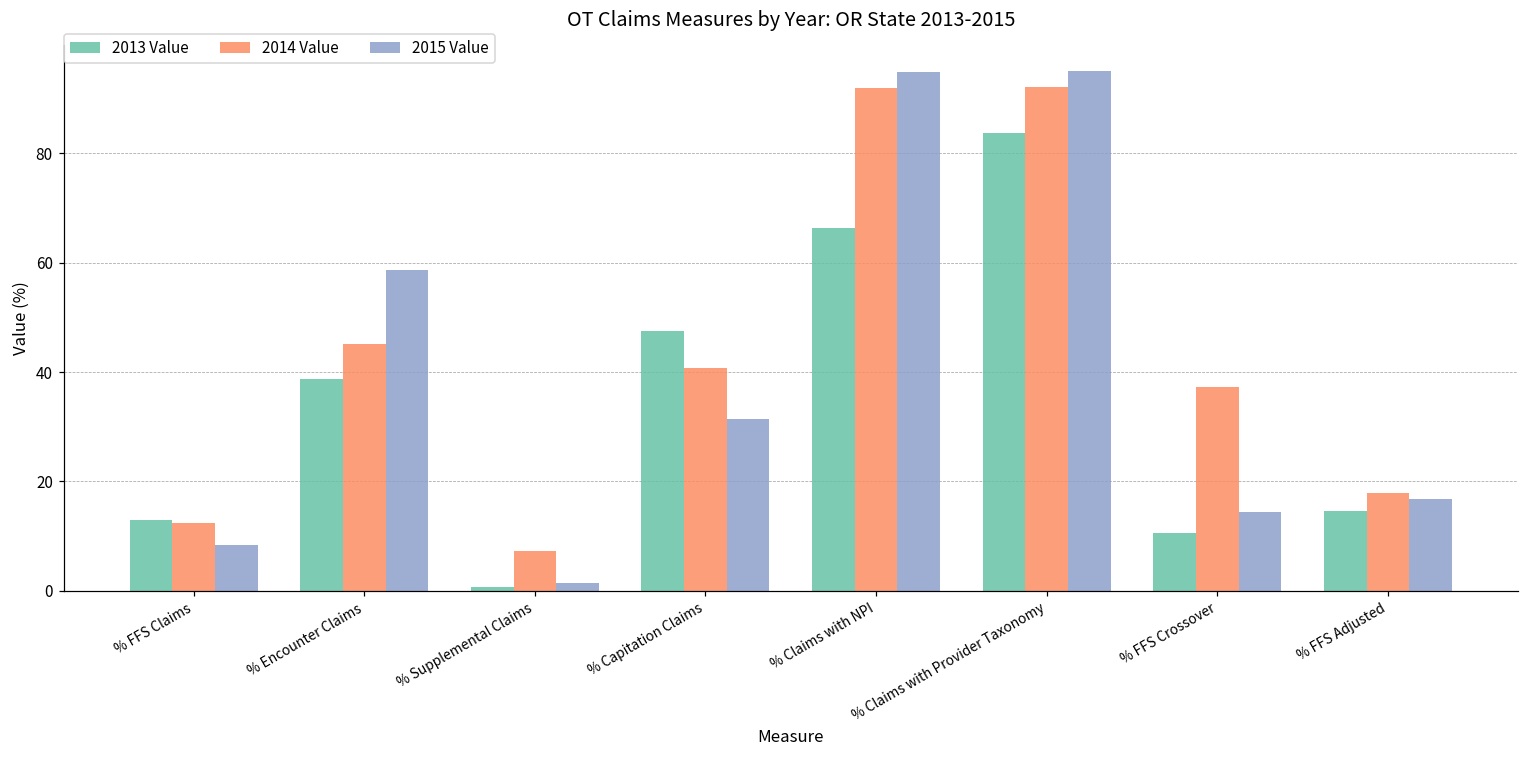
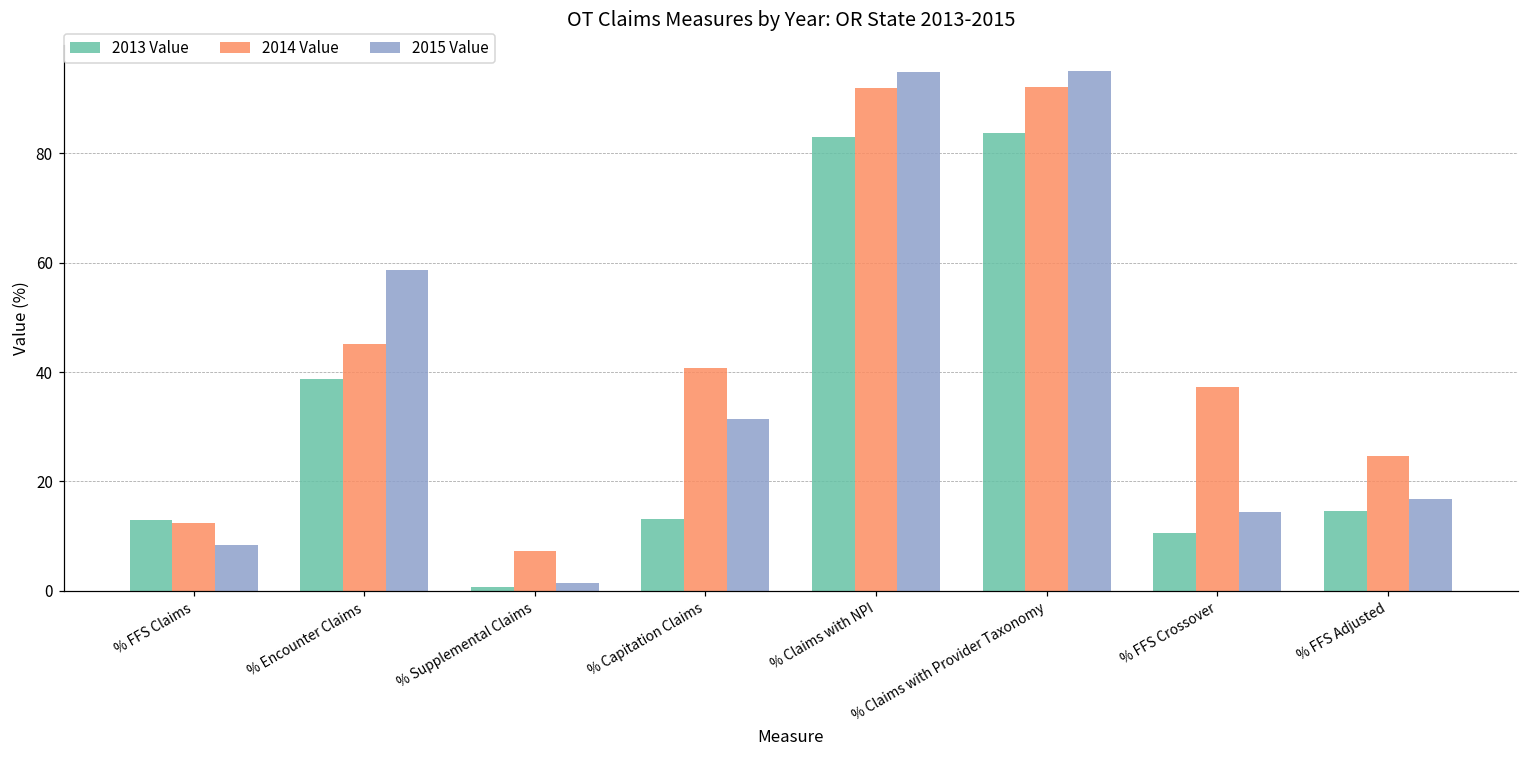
2013 Value, % Capitation Claims: 47 -> 13
2013 Value, % Claims with NPI: 66 -> 83
2014 Value, % FFS Adjusted: 18 -> 25
